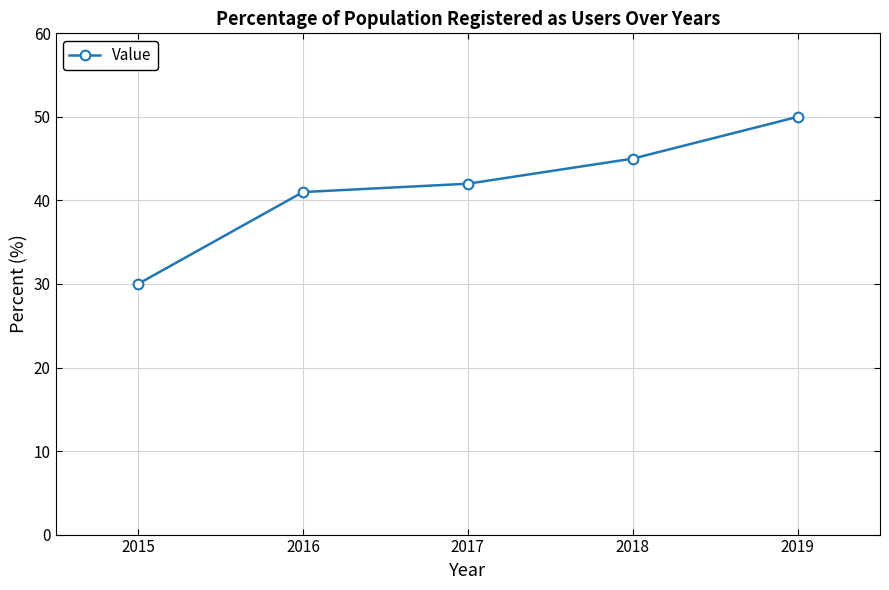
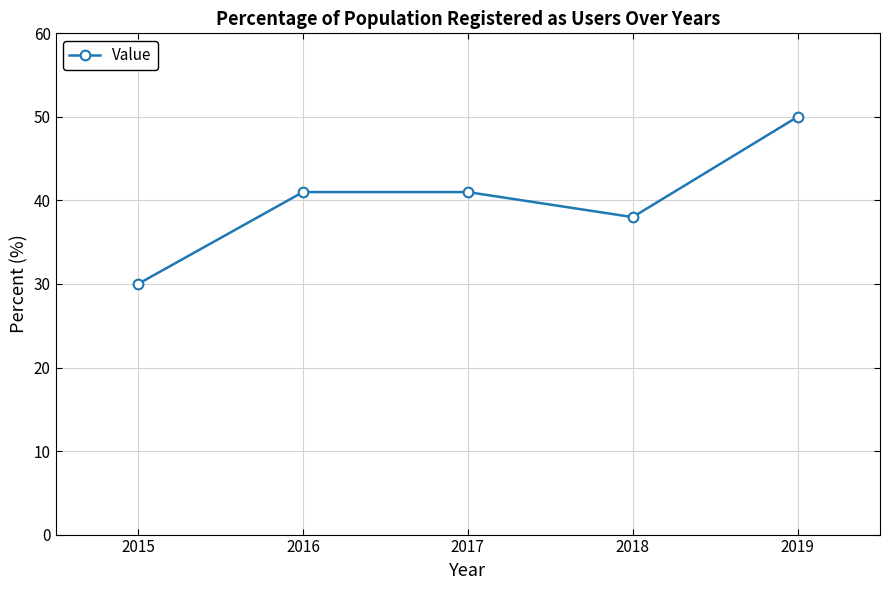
2017: 42 -> 41
2018: 45 -> 38
